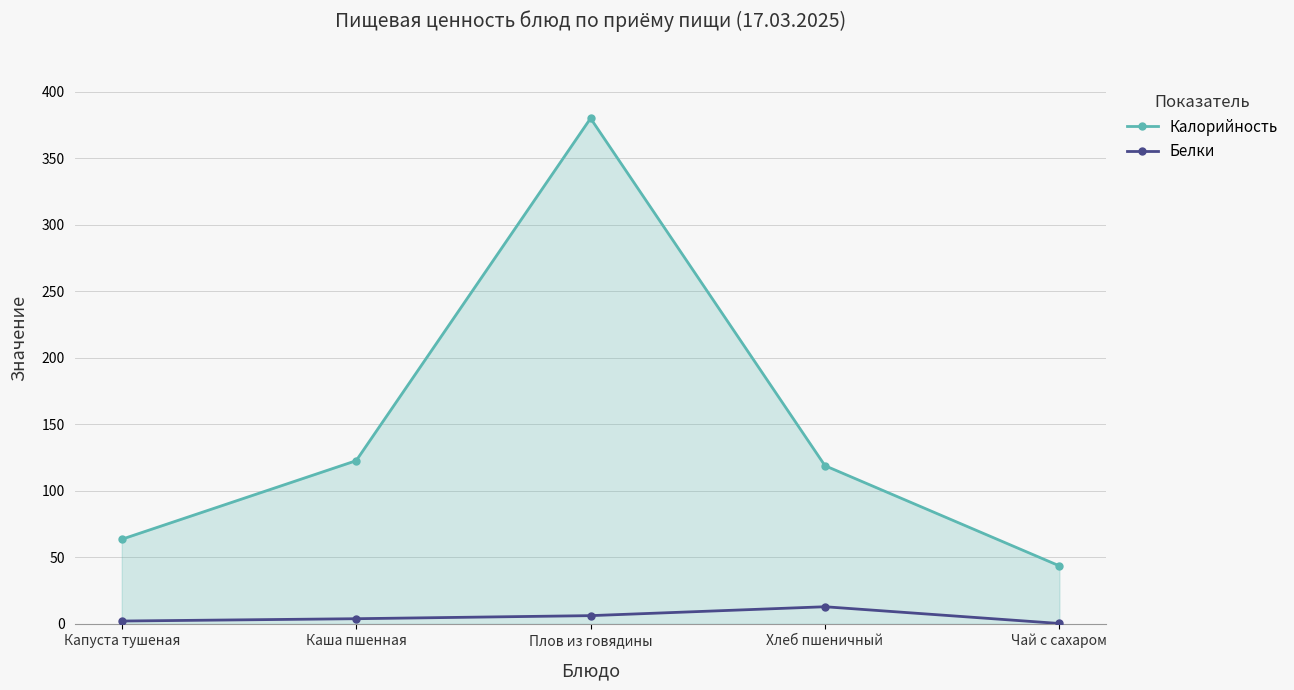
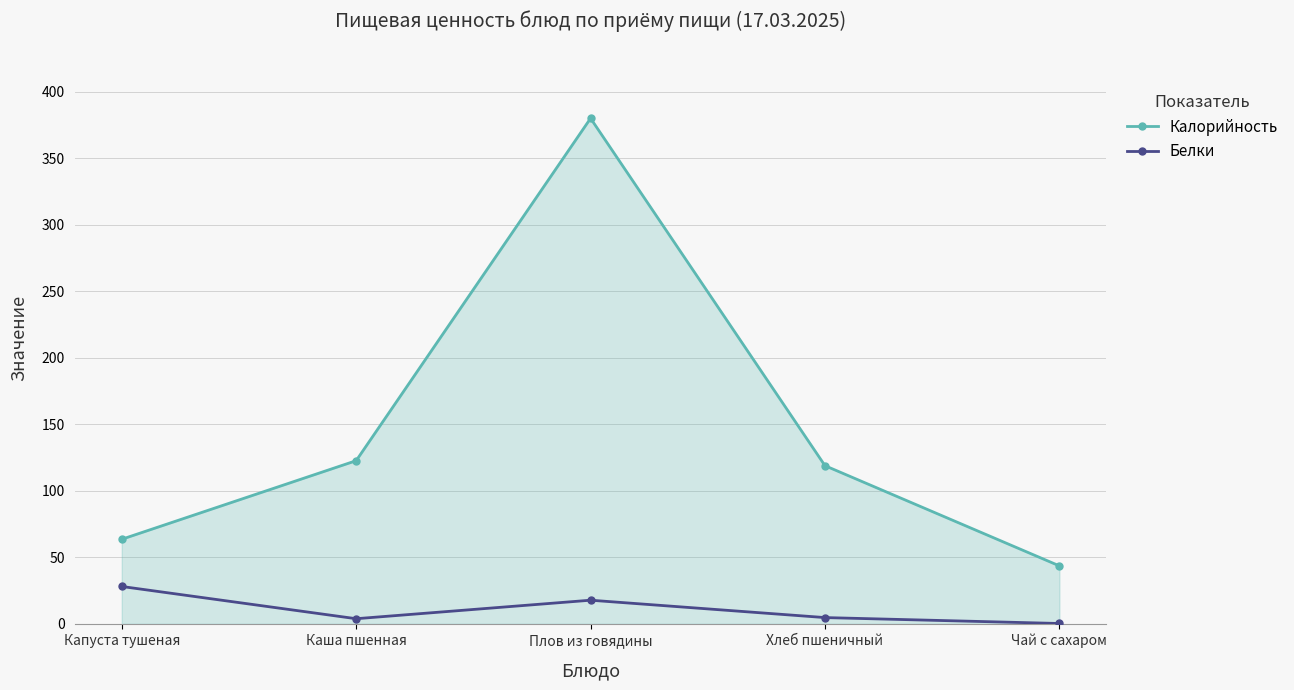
Белки, Капуста тушеная: 2 -> 28
Белки, Плов из говядины: 6 -> 18
Белки, Хлеб пшеничный: 13 -> 5
